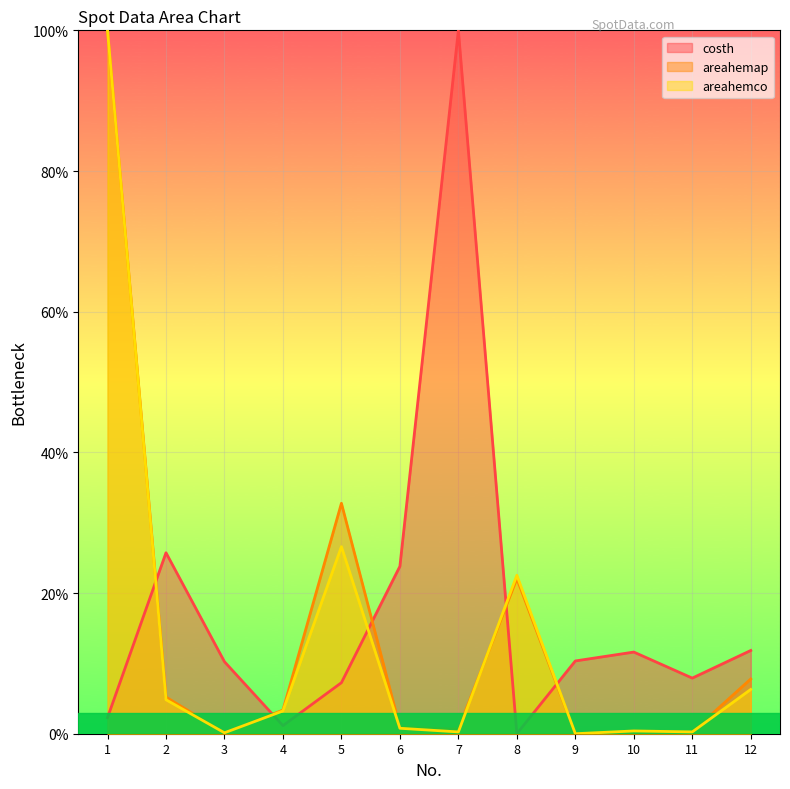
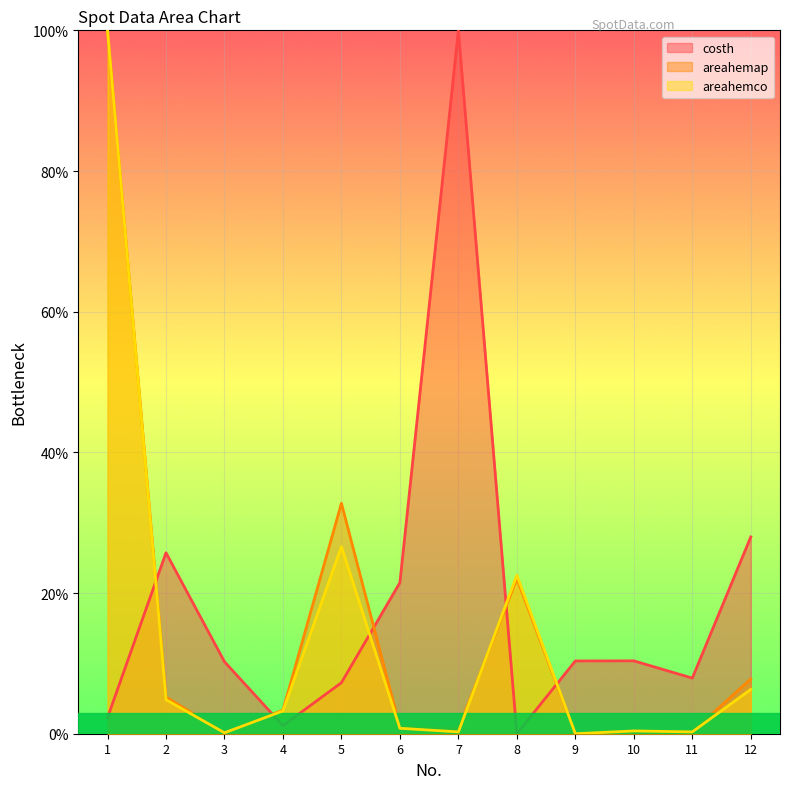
costh, 6: 24% -> 21%
costh, 10: 12% -> 10%
costh, 12: 12% -> 28%
